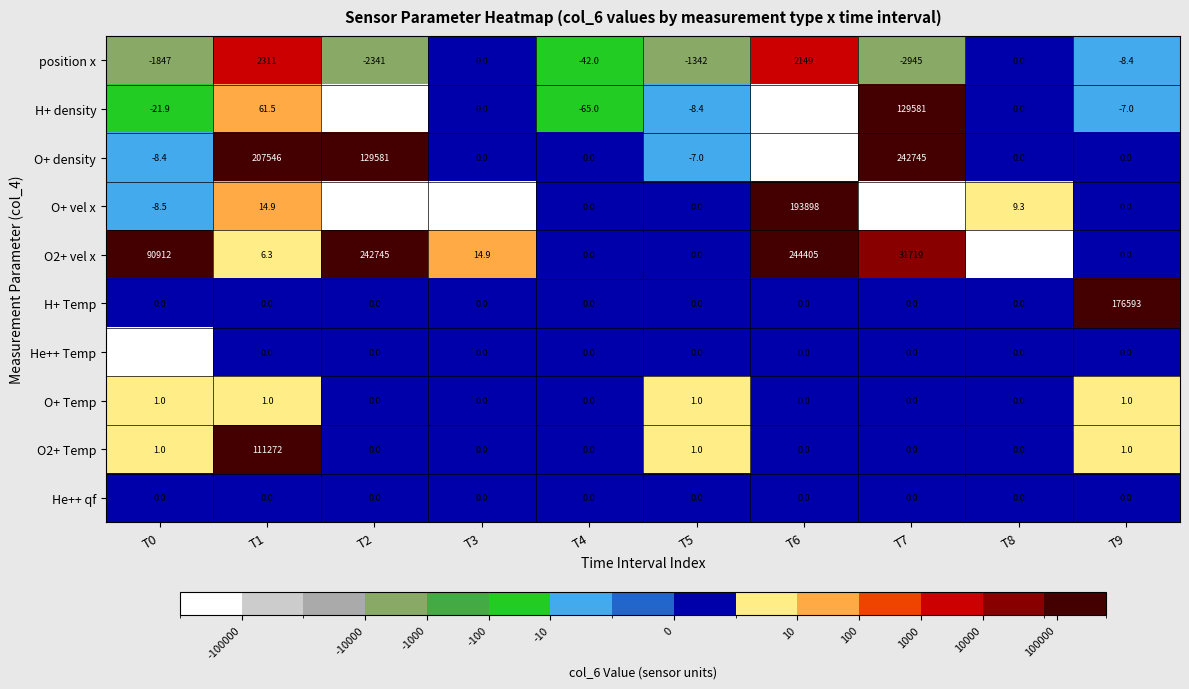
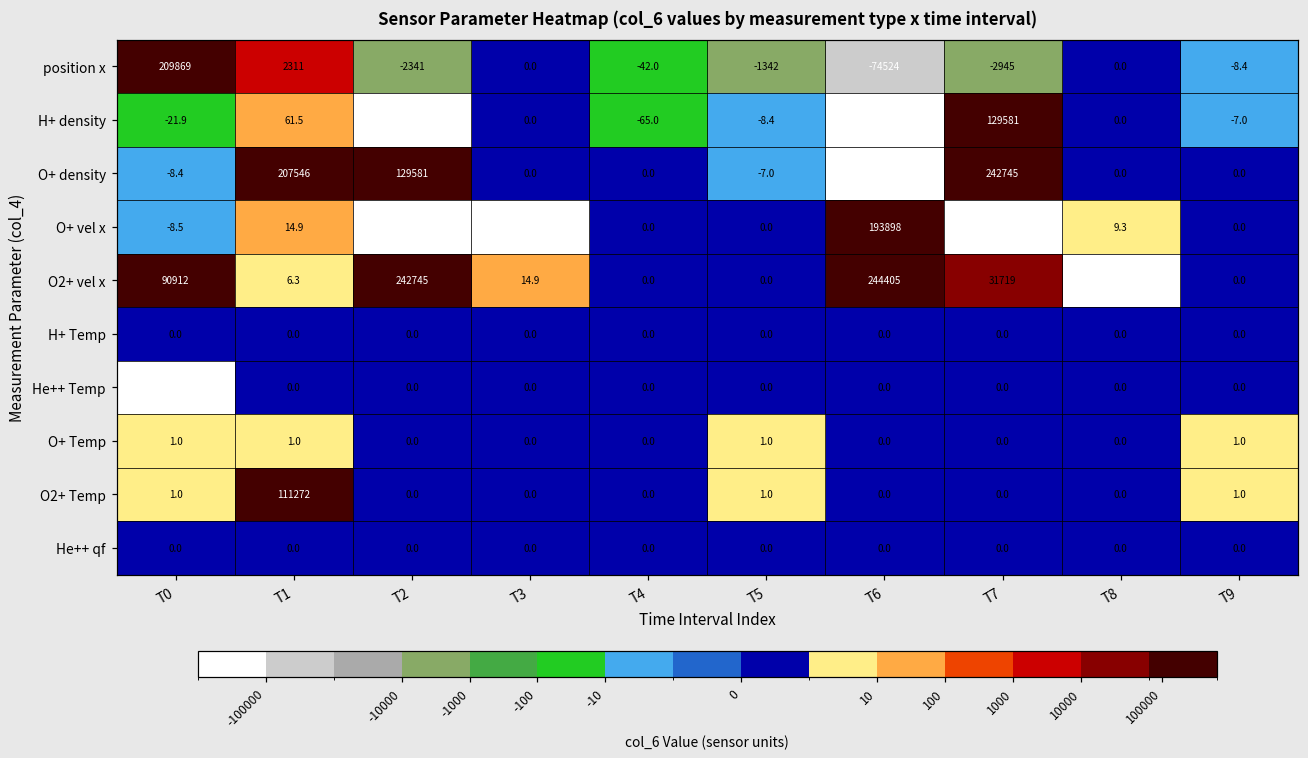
position x, T0: -1847 -> 209869
position x, T6: 2149 -> -74524
H+ Temp, T9: 176593 -> 0.0
